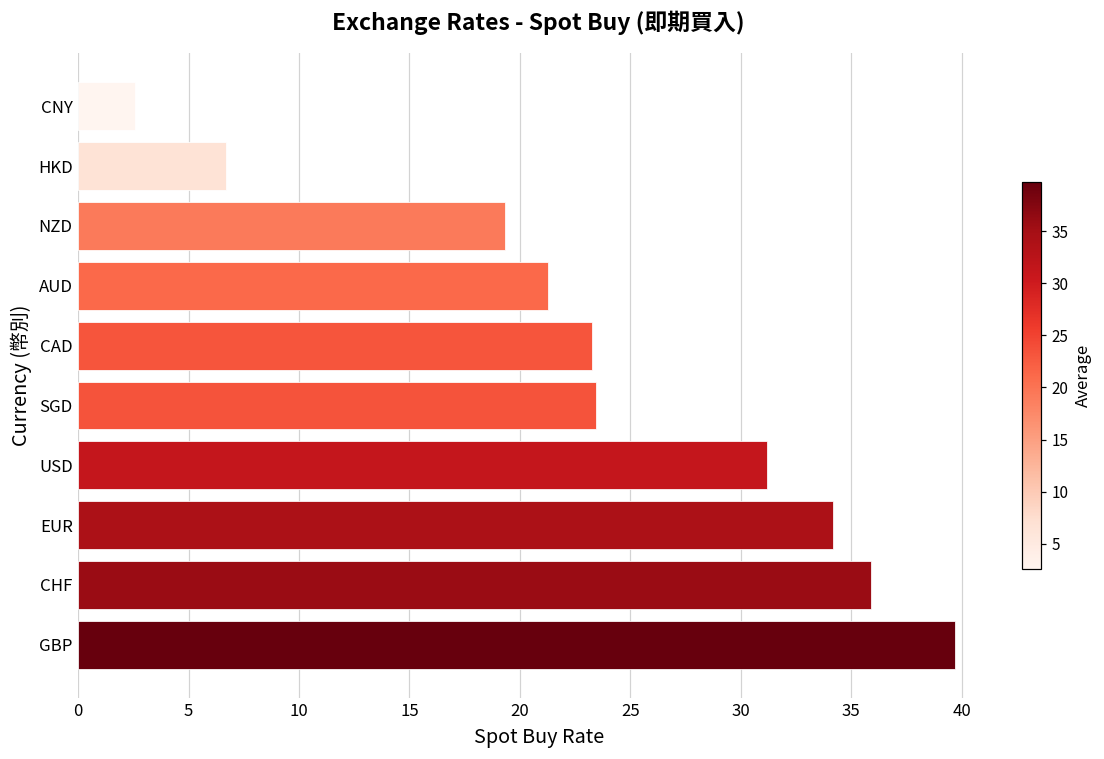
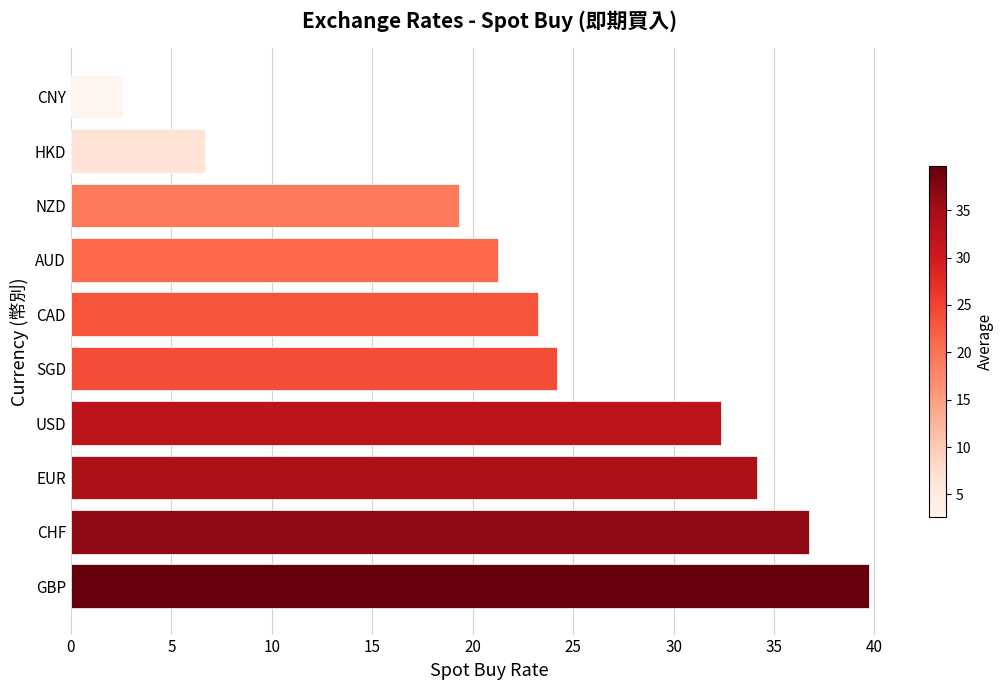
SGD: 23.4 -> 24.2
USD: 31.2 -> 32.4
CHF: 35.9 -> 36.7
